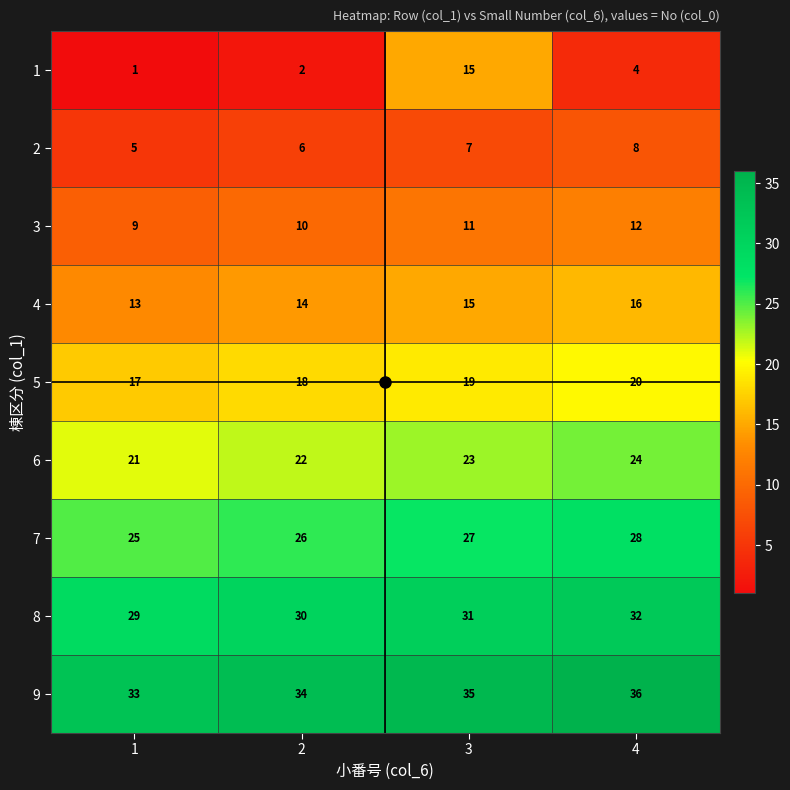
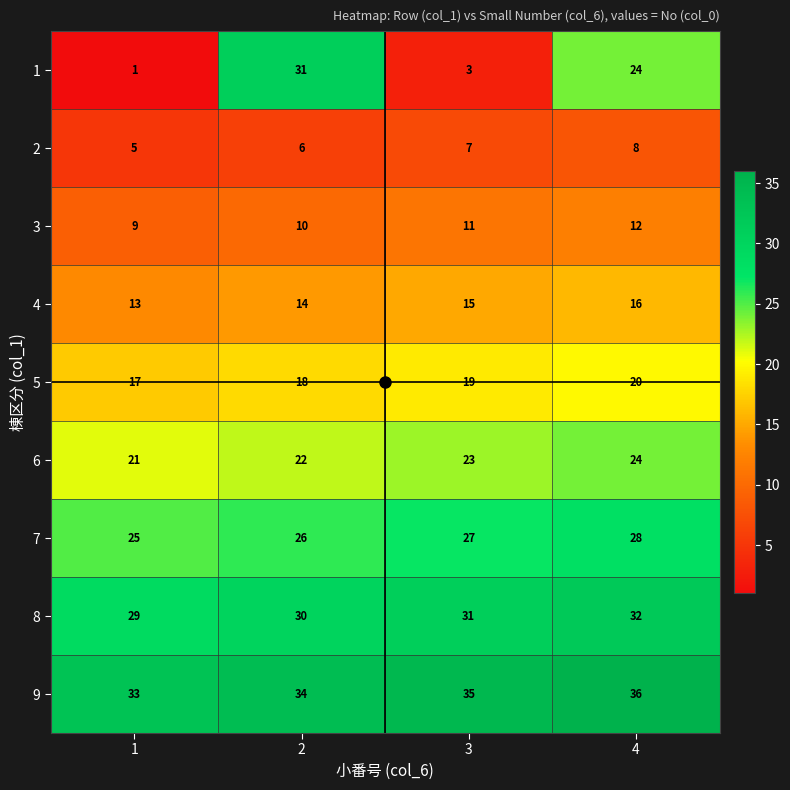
1, 2: 2 -> 31
1, 3: 15 -> 3
1, 4: 4 -> 24
